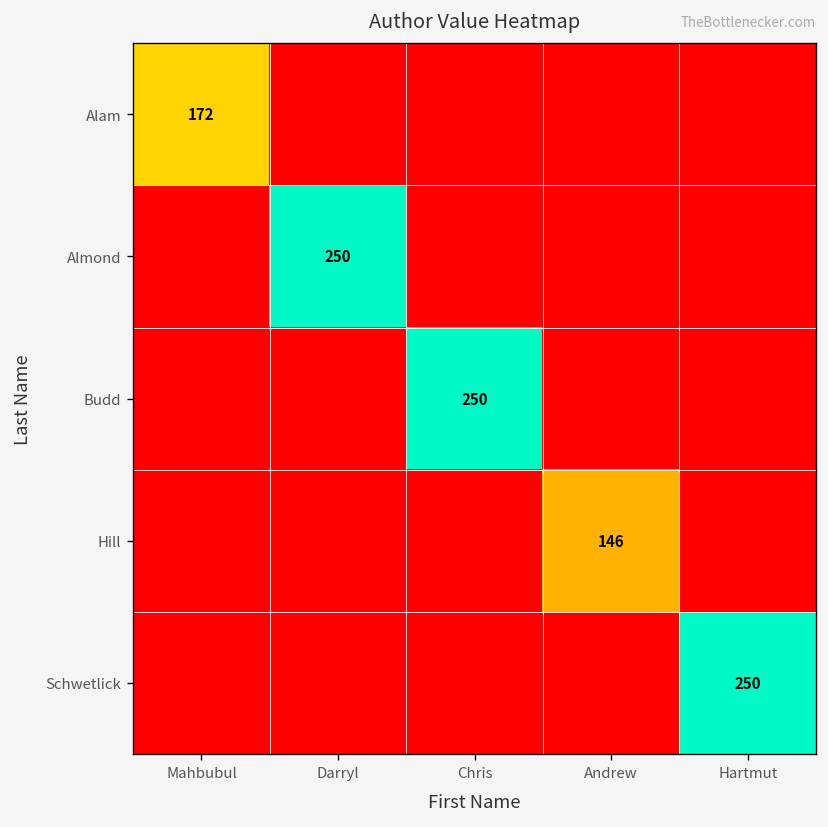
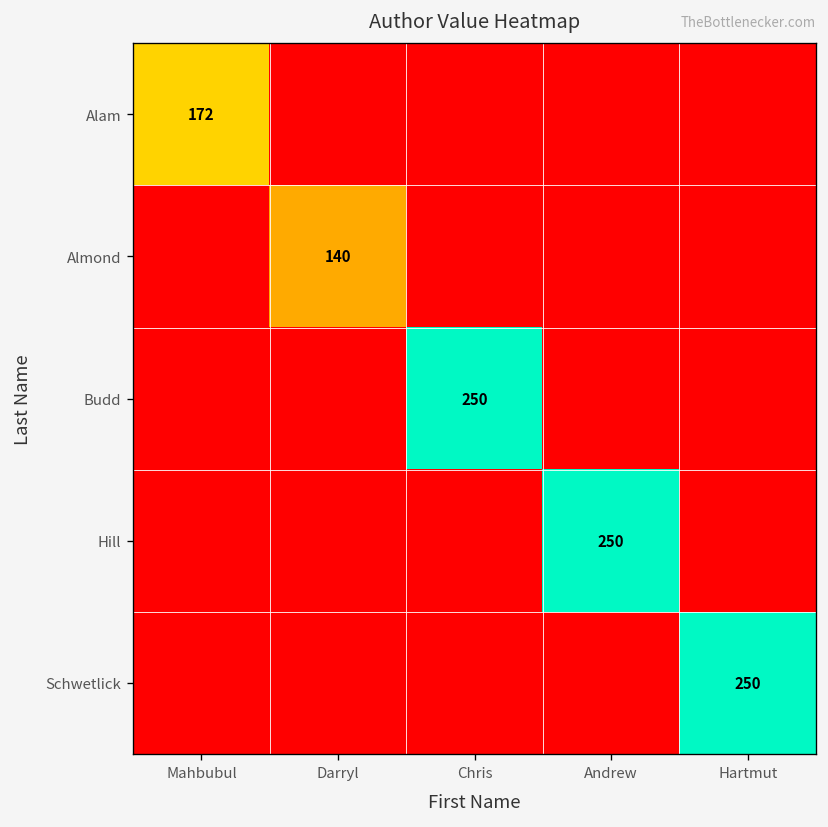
Almond, Darryl: 250 -> 140
Hill, Andrew: 146 -> 250
